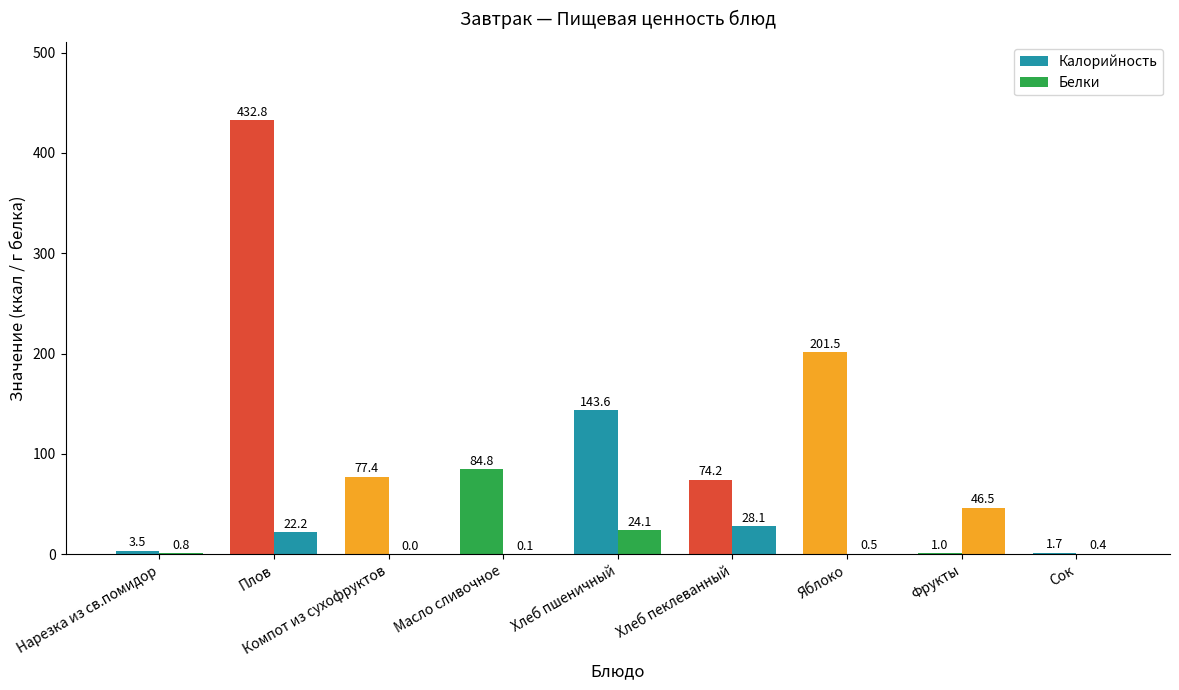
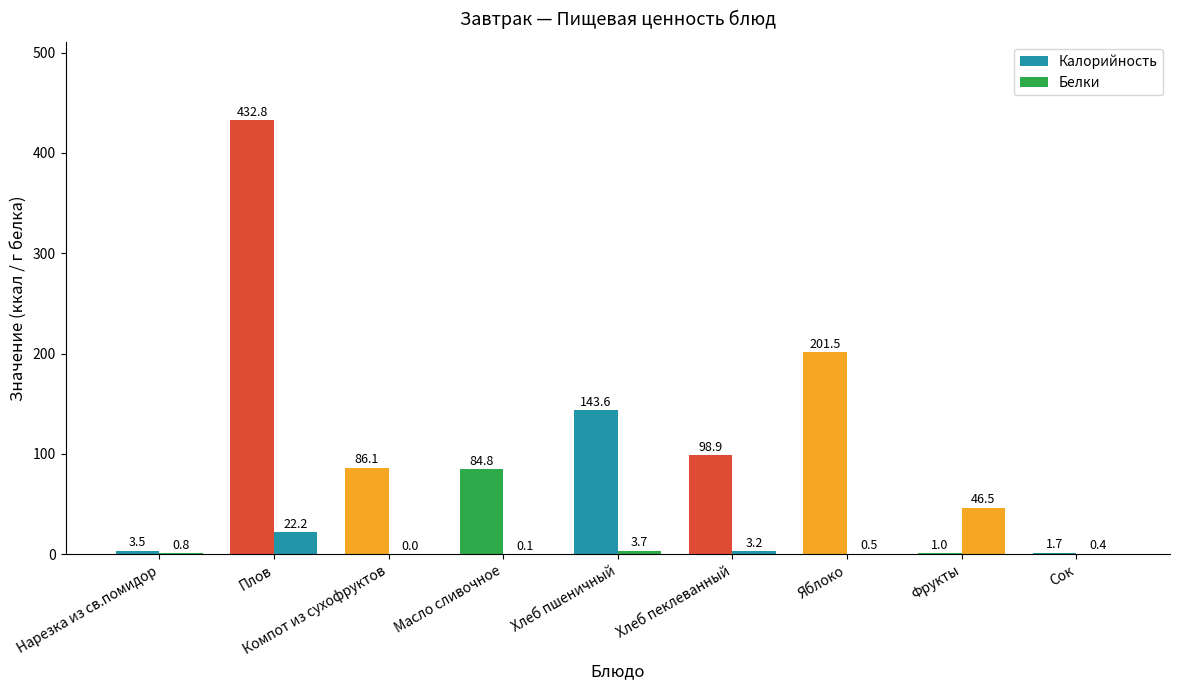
Калорийность, Компот из сухофруктов: 77.4 -> 86.1
Белки, Хлеб пшеничный: 24.1 -> 3.7
Калорийность, Хлеб пеклеванный: 74.2 -> 98.9
Белки, Хлеб пеклеванный: 28.1 -> 3.2
